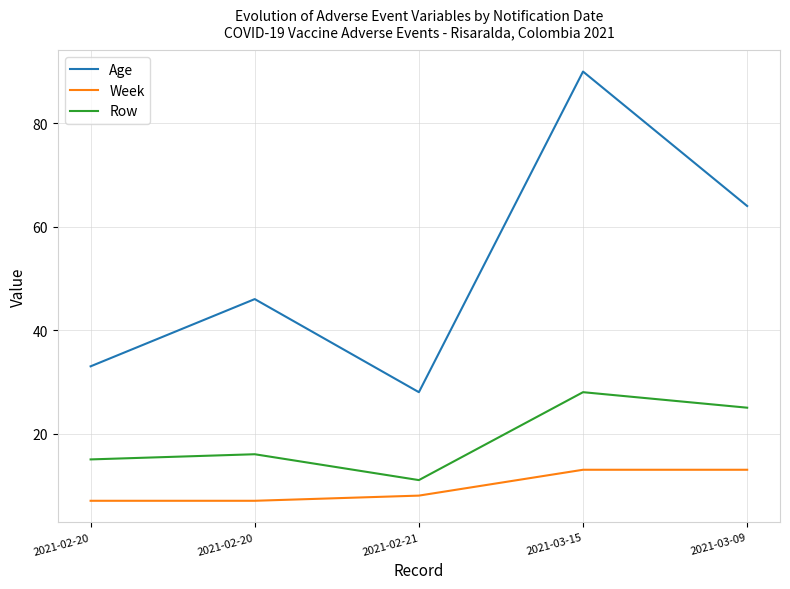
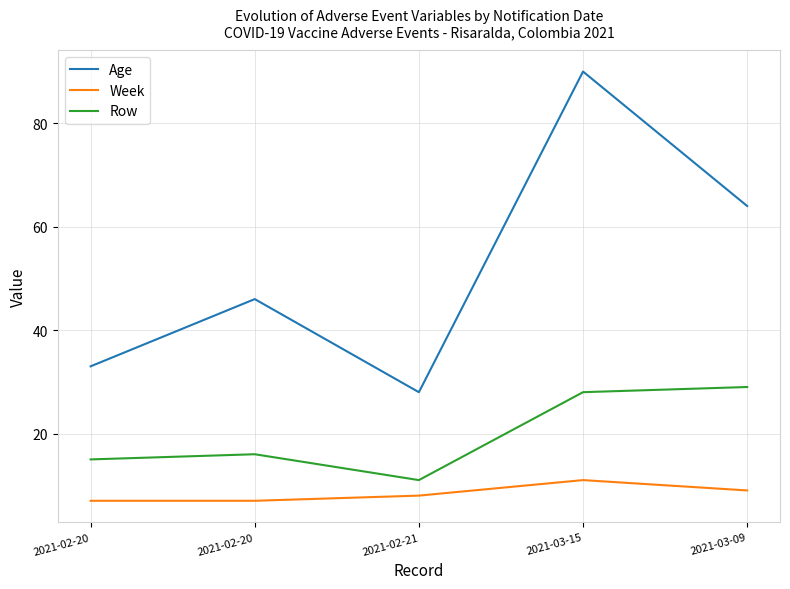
Week, 2021-03-15: 13 -> 11
Week, 2021-03-09: 13 -> 9
Row, 2021-03-09: 25 -> 29
